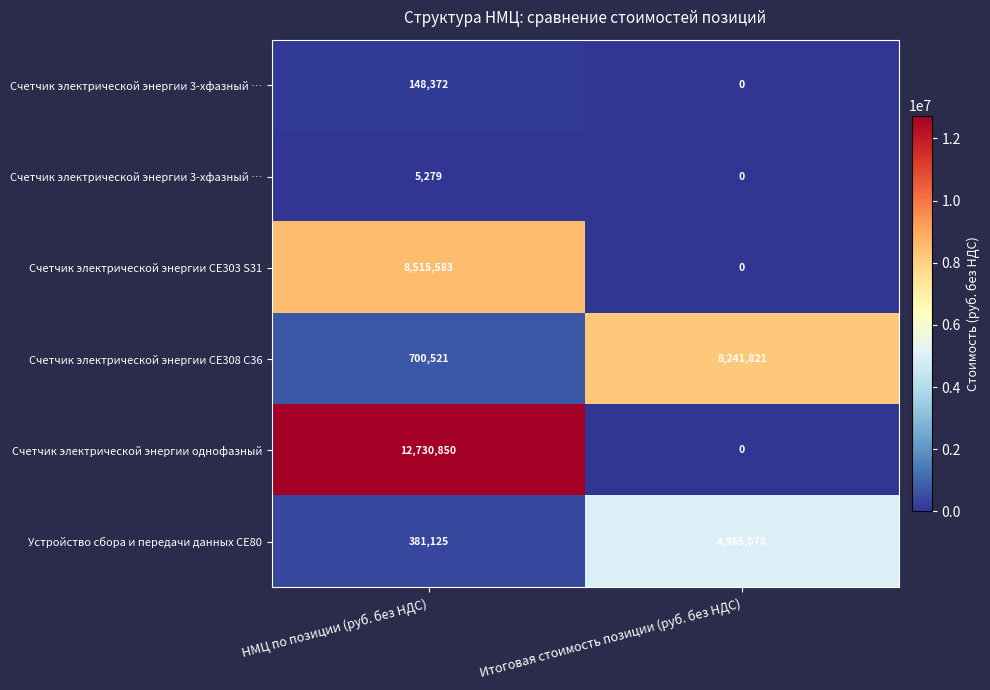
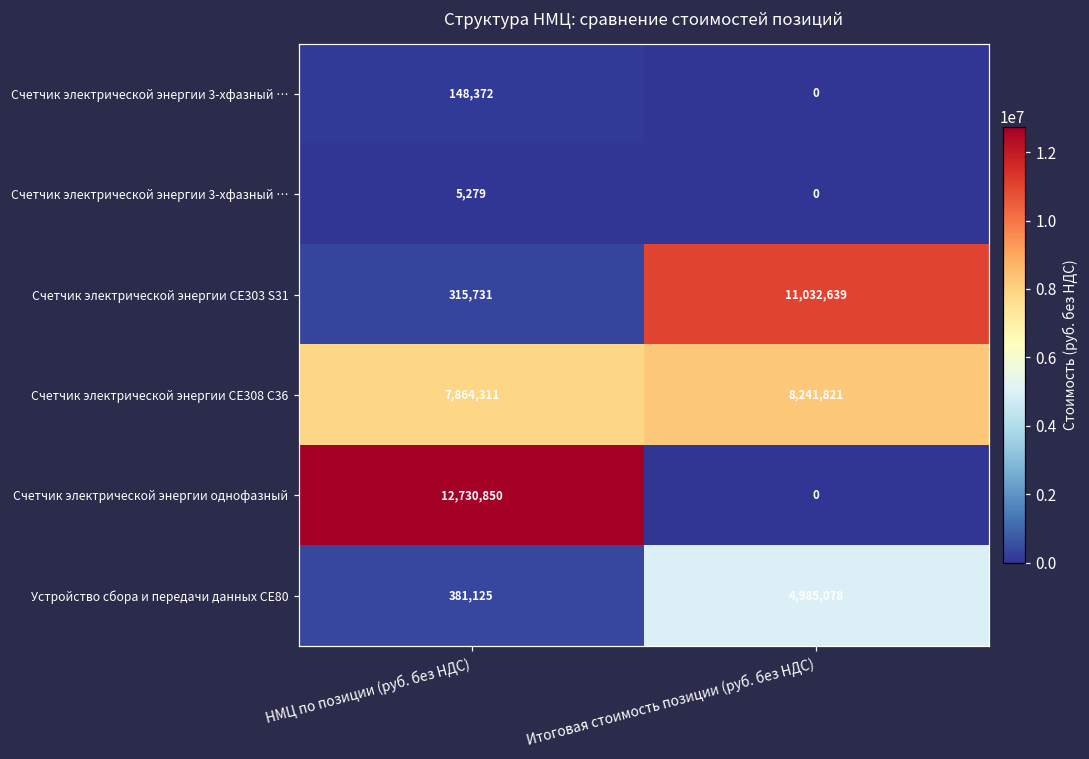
Счетчик электрической энергии CE303 S31, НМЦ по позиции (руб. без НДС): 8,515,583 -> 315,731
Счетчик электрической энергии CE303 S31, Итоговая стоимость позиции (руб. без НДС): 0 -> 11,032,639
Счетчик электрической энергии CE308 C36, НМЦ по позиции (руб. без НДС): 700,521 -> 7,864,311
